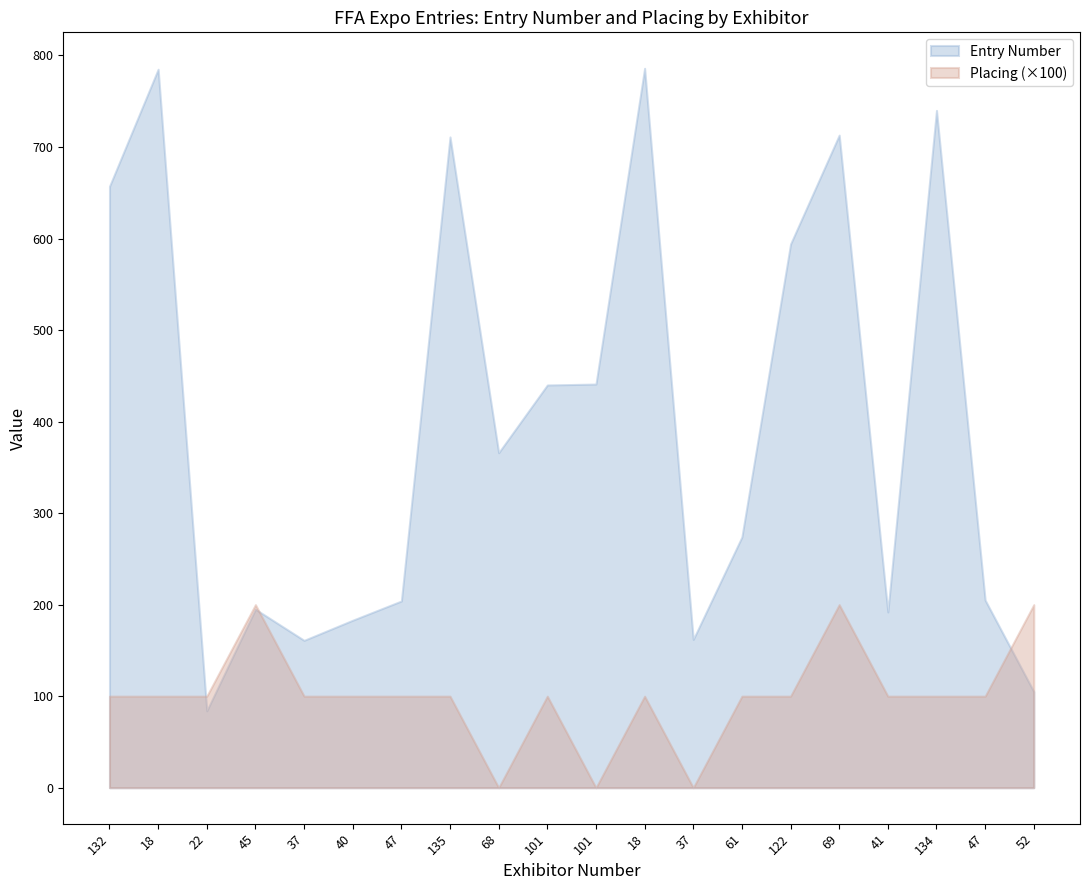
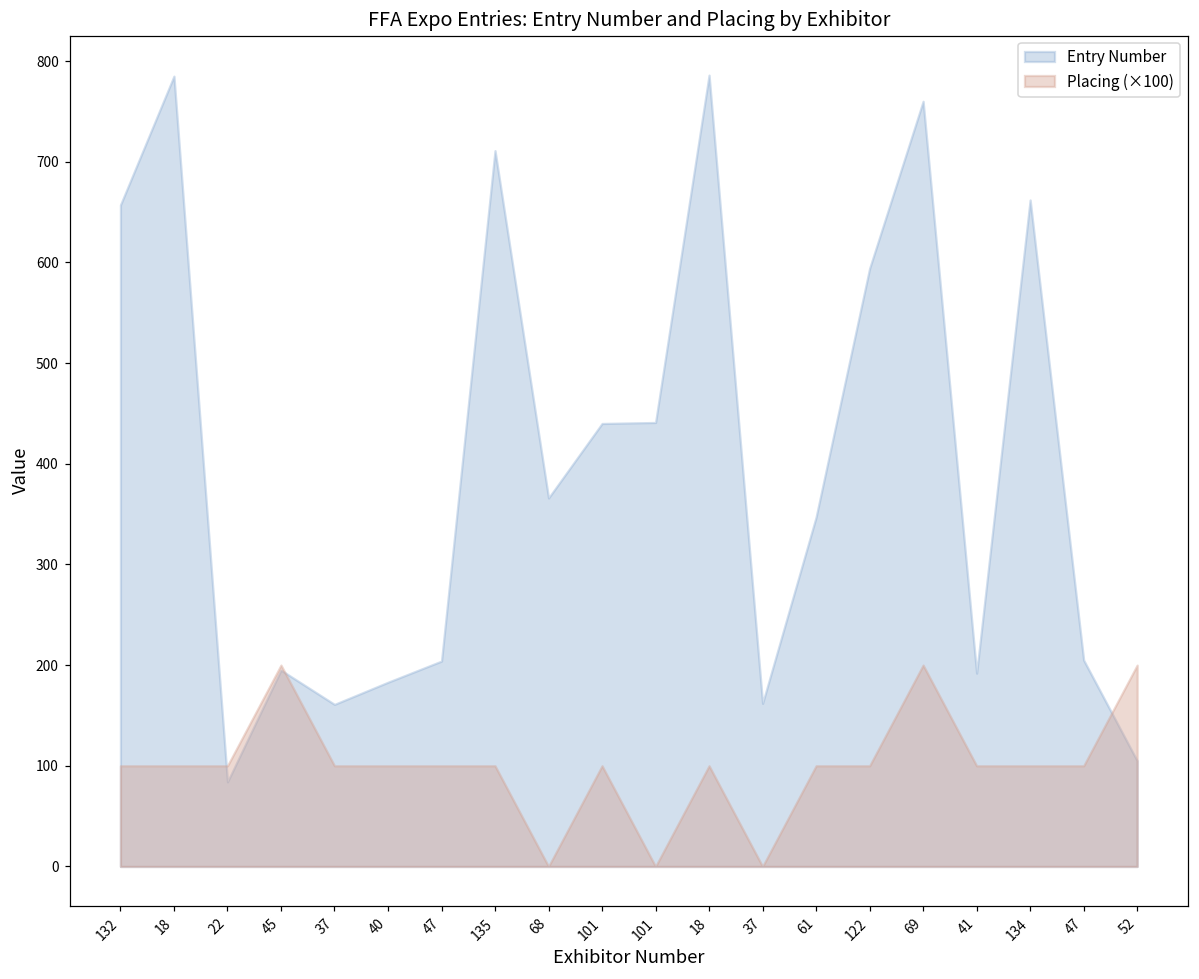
Entry Number, 61: 270 -> 350
Entry Number, 69: 710 -> 760
Entry Number, 134: 740 -> 660
